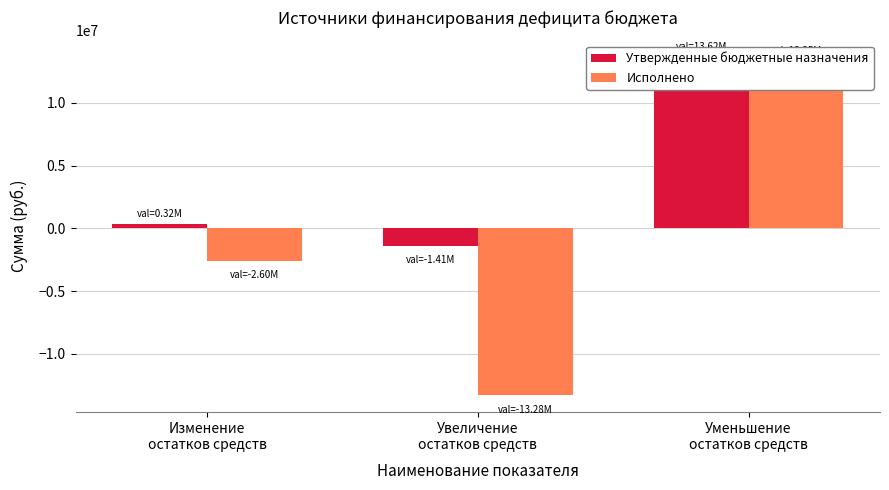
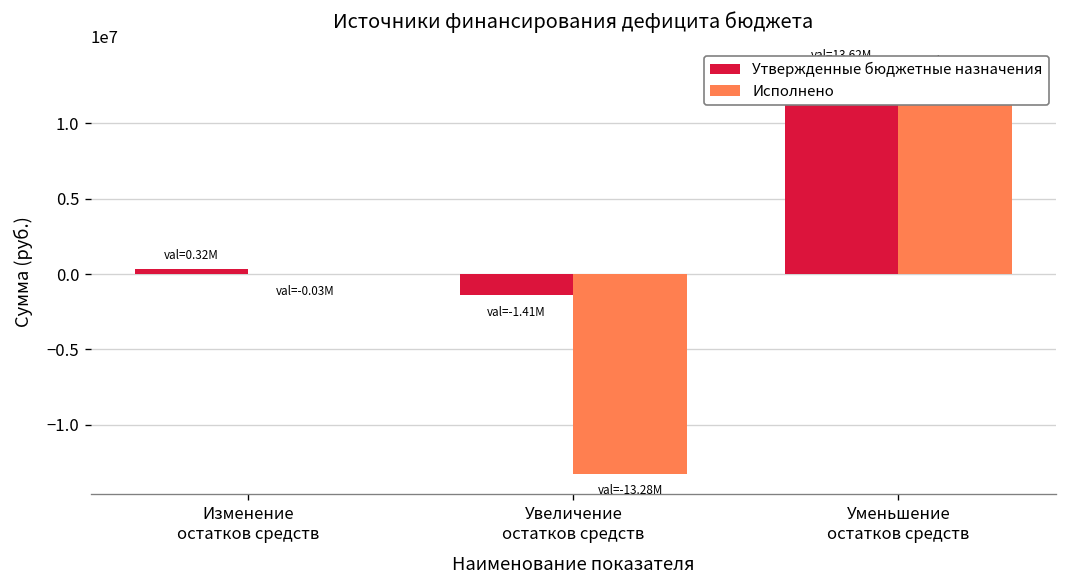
Исполнено, Изменение остатков средств: -2.60M -> -0.03M
